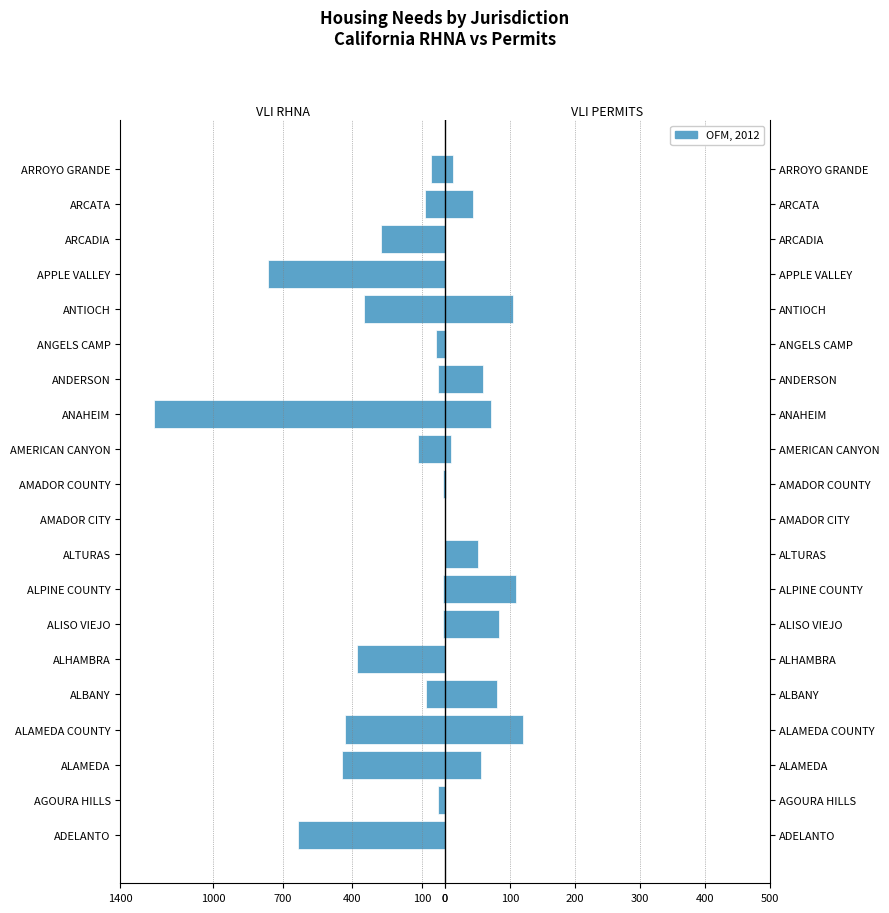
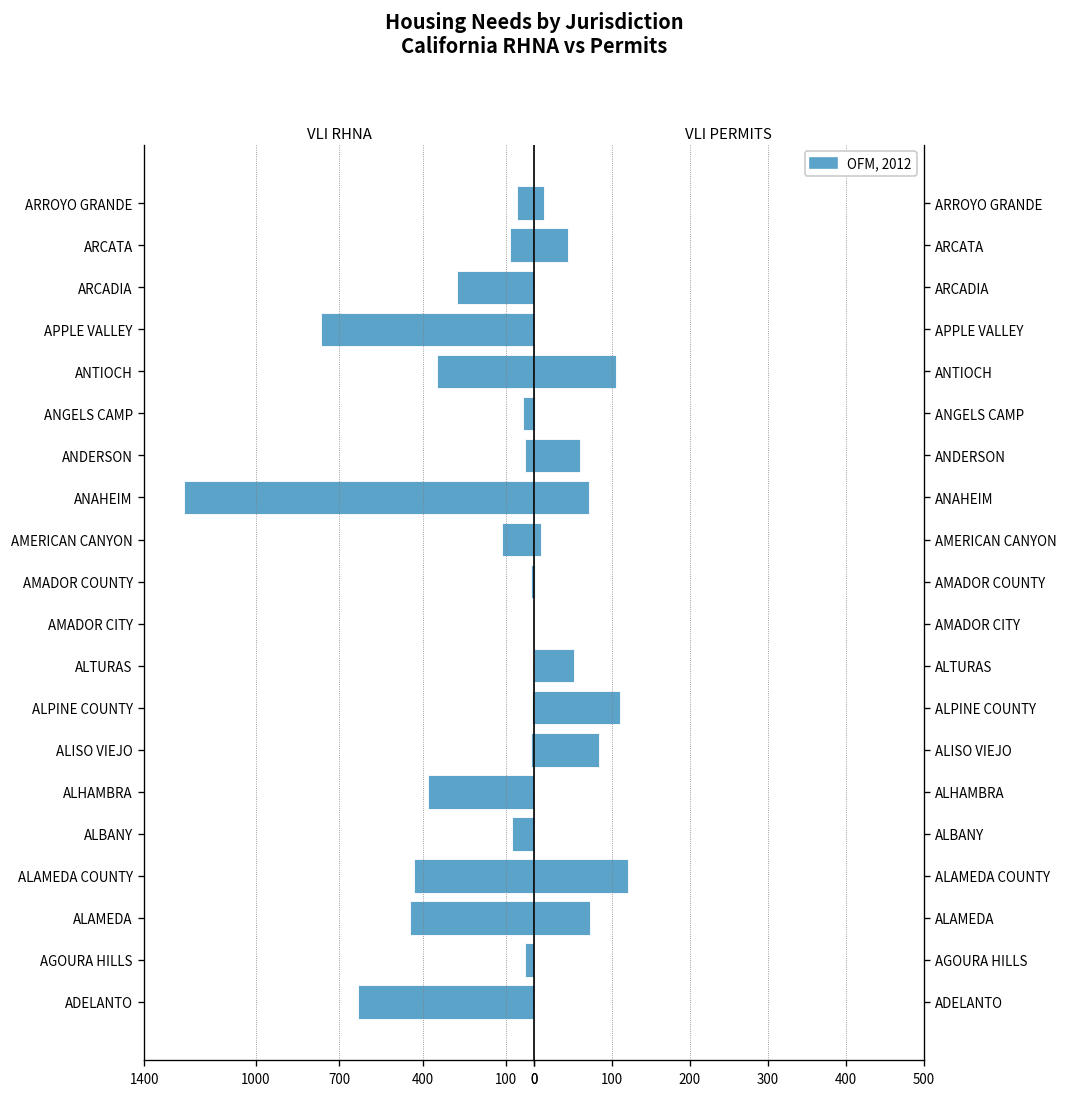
VLI PERMITS, ALBANY: 80 -> 0
VLI PERMITS, ALAMEDA: 60 -> 70
